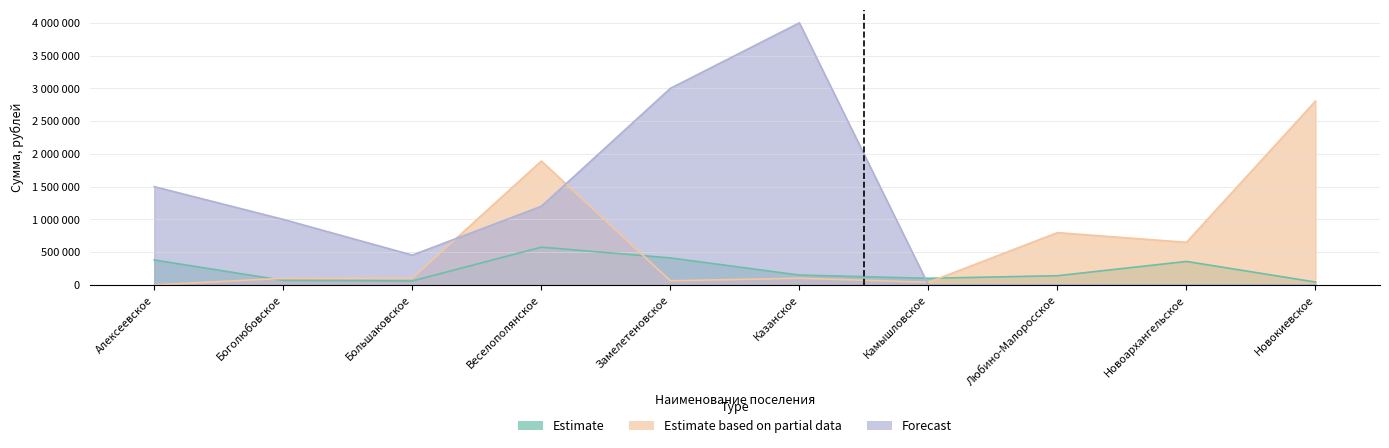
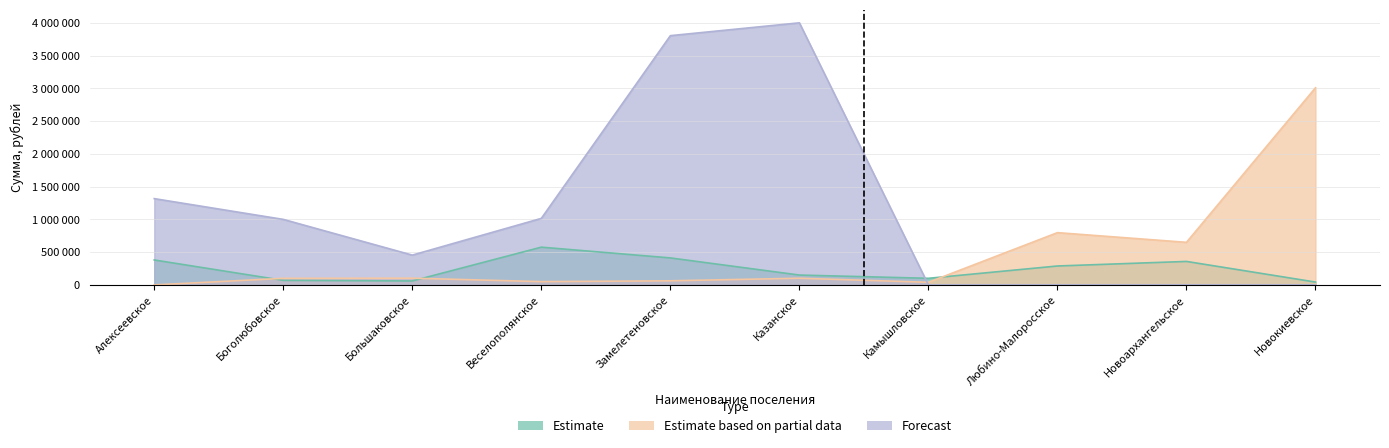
Forecast, Алексеевское: 1500000 -> 1300000
Estimate based on partial data, Веселополянское: 1900000 -> 100000
Forecast, Веселополянское: 1200000 -> 1000000
Forecast, Замелетеновское: 3000000 -> 3800000
Estimate, Любино-Малоросское: 100000 -> 300000
Estimate based on partial data, Новокиевское: 2800000 -> 3000000
